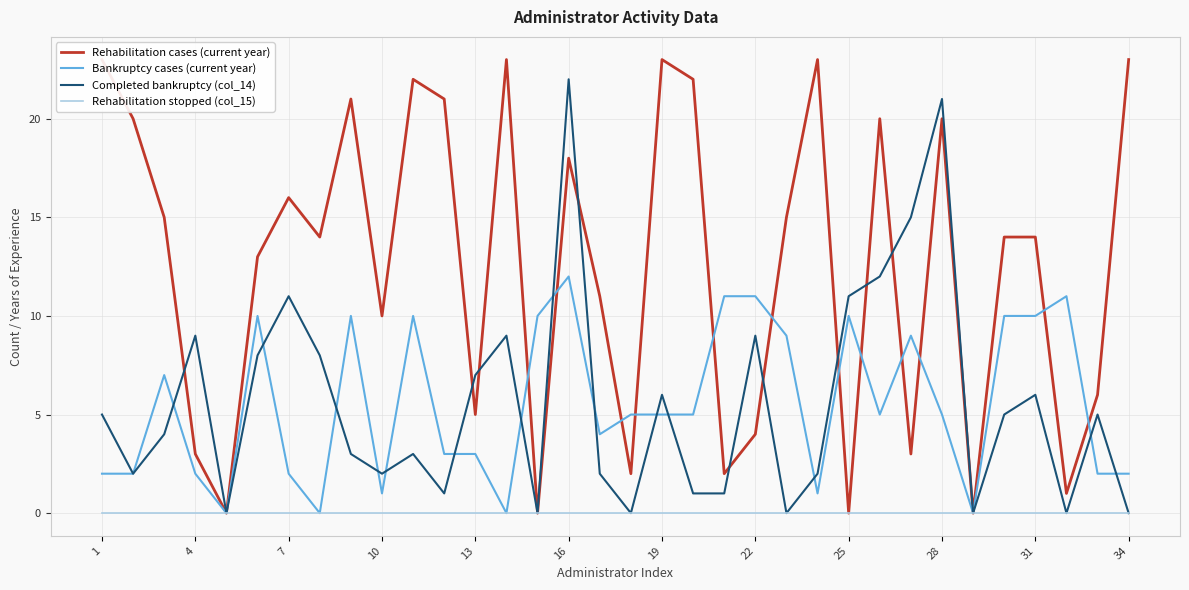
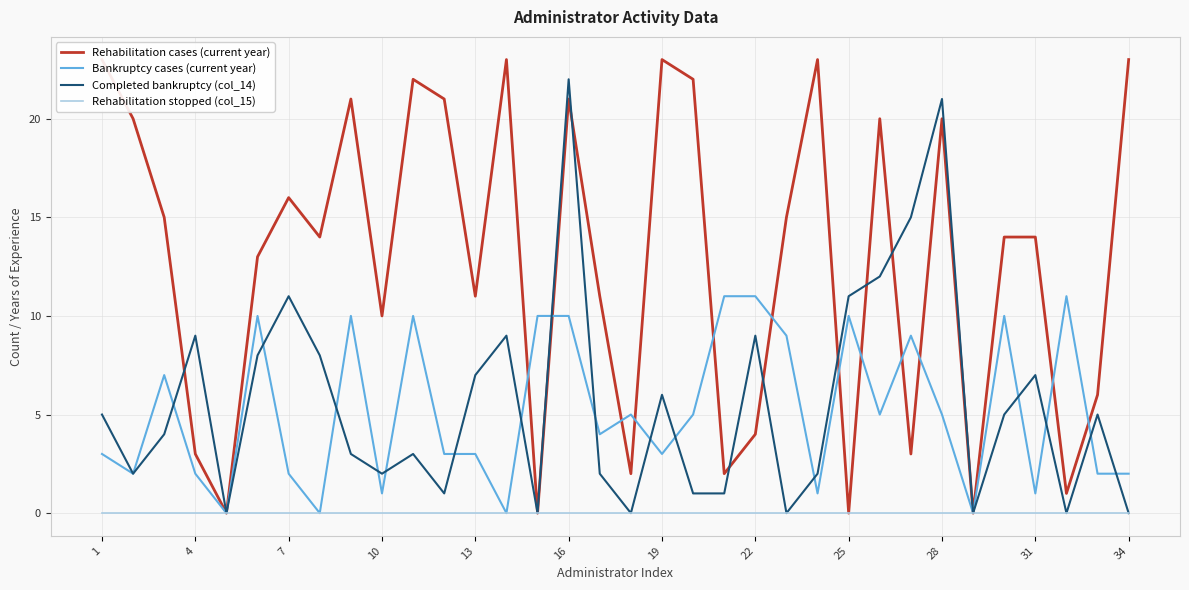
Bankruptcy cases (current year), 1: 2 -> 3
Rehabilitation cases (current year), 13: 5 -> 11
Rehabilitation cases (current year), 16: 18 -> 21
Bankruptcy cases (current year), 16: 12 -> 10
Bankruptcy cases (current year), 19: 5 -> 3
Bankruptcy cases (current year), 31: 10 -> 1
Completed bankruptcy (col_14), 31: 6 -> 7
